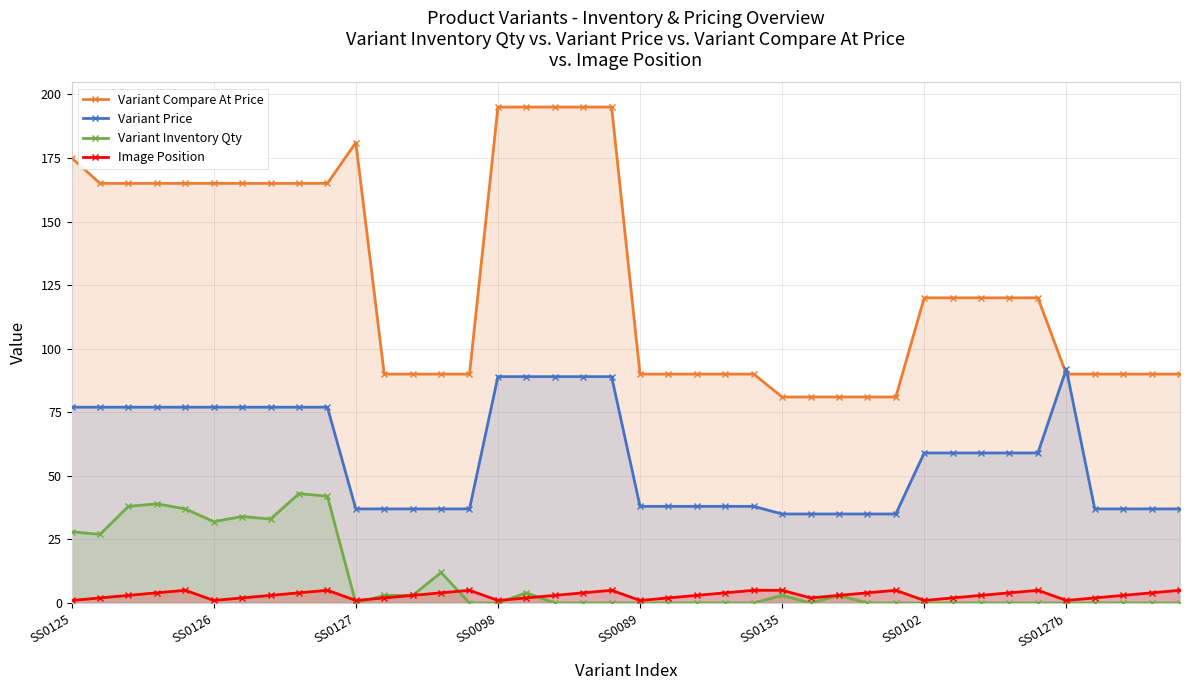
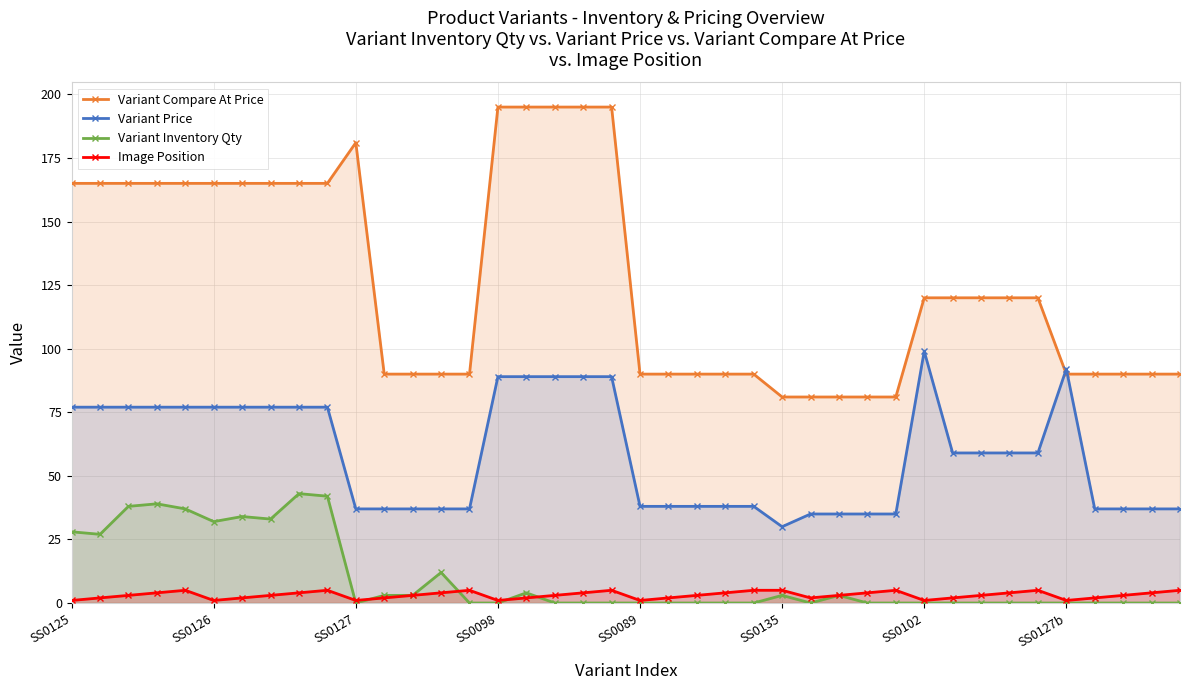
Variant Compare At Price, SS0125: 175 -> 165
Variant Price, SS0135: 35 -> 30
Variant Price, SS0102: 59 -> 99
